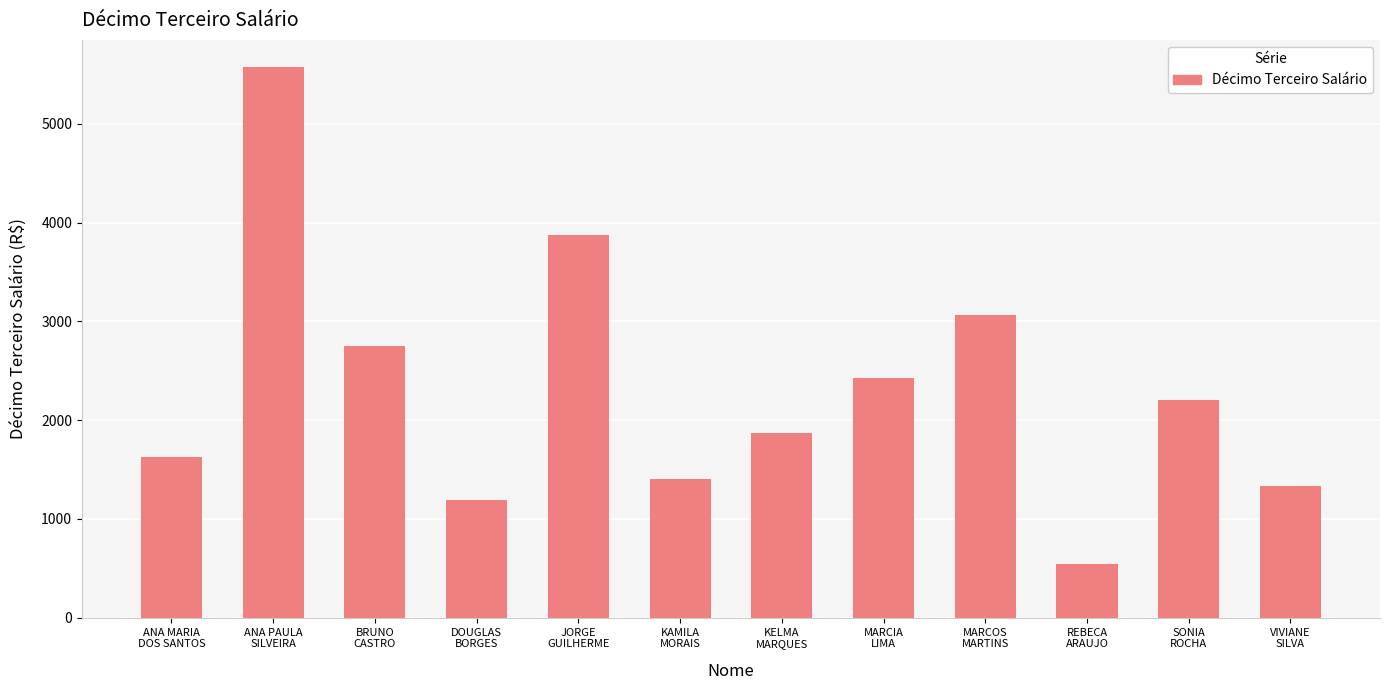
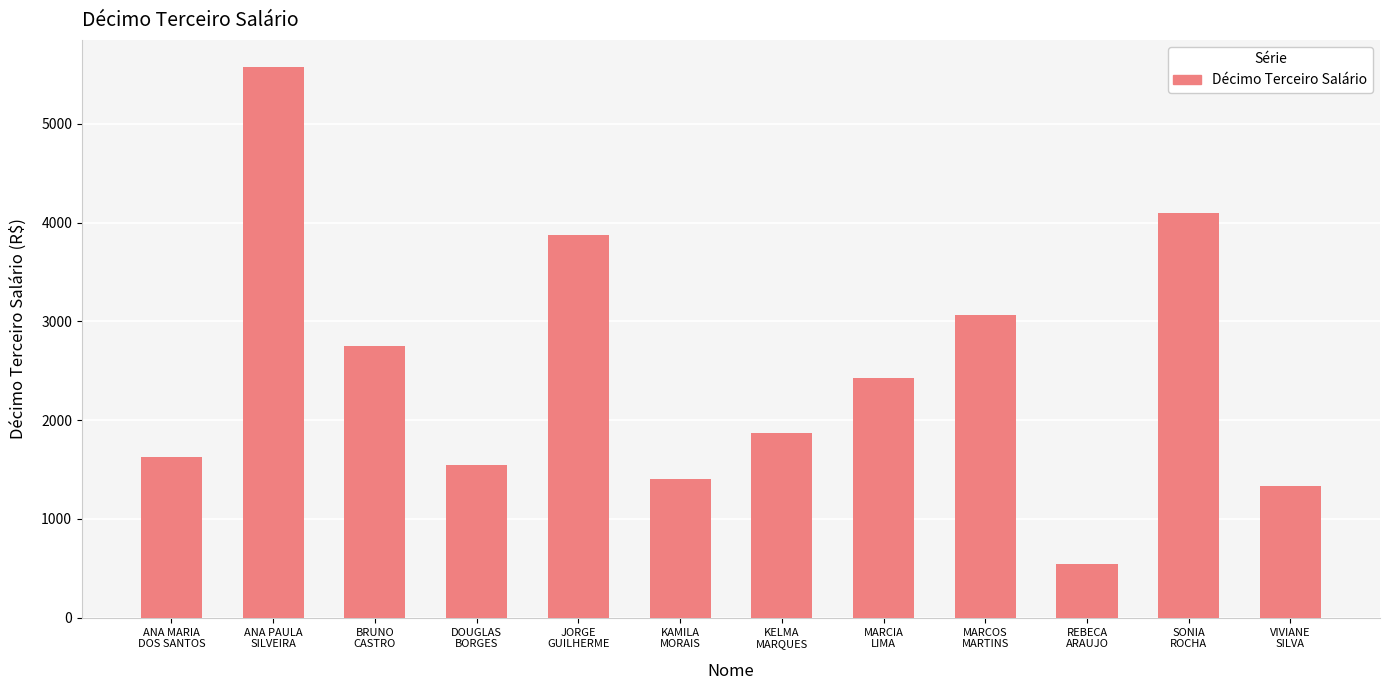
DOUGLAS BORGES: 1200 -> 1500
SONIA ROCHA: 2200 -> 4100
